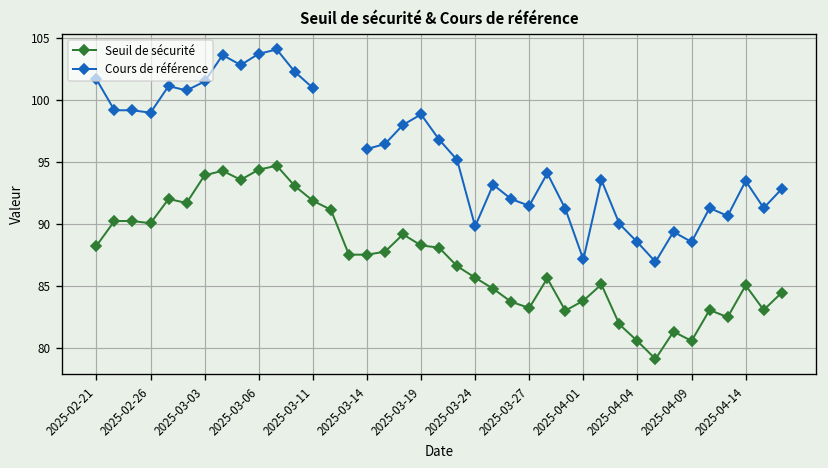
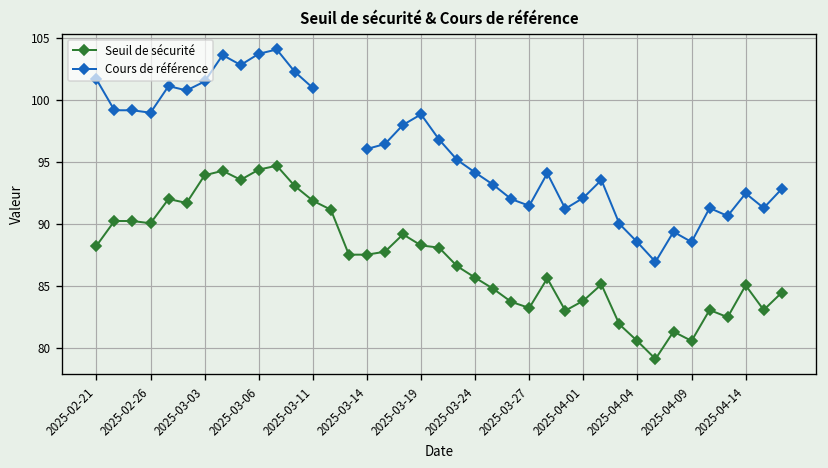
Cours de référence, 2025-03-24: 89.8 -> 94.2
Cours de référence, 2025-04-01: 87.2 -> 92.1
Cours de référence, 2025-04-14: 93.5 -> 92.5
